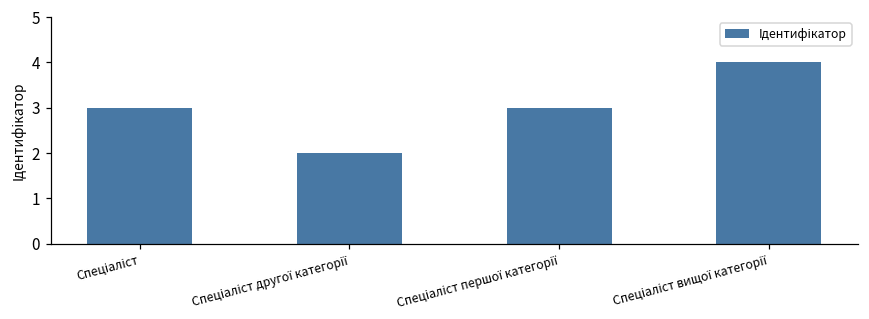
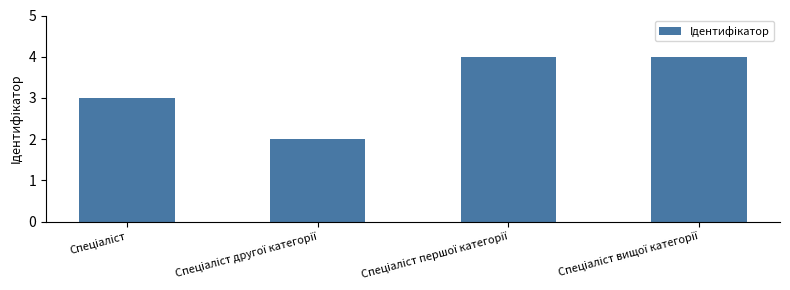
Спеціаліст першої категорії: 3 -> 4
